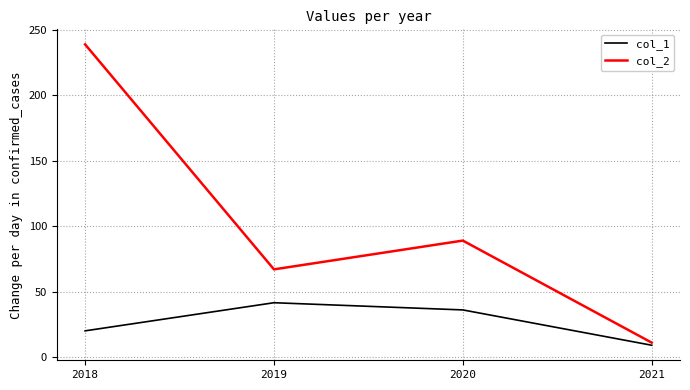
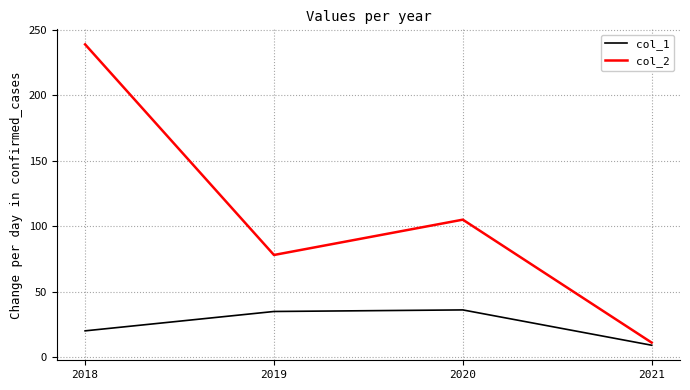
col_1, 2019: 42 -> 35
col_2, 2019: 67 -> 78
col_2, 2020: 89 -> 105
